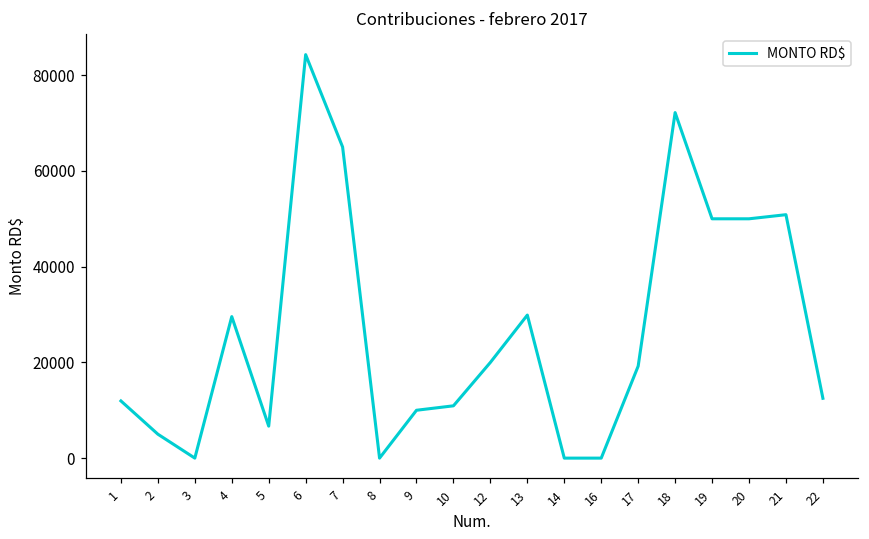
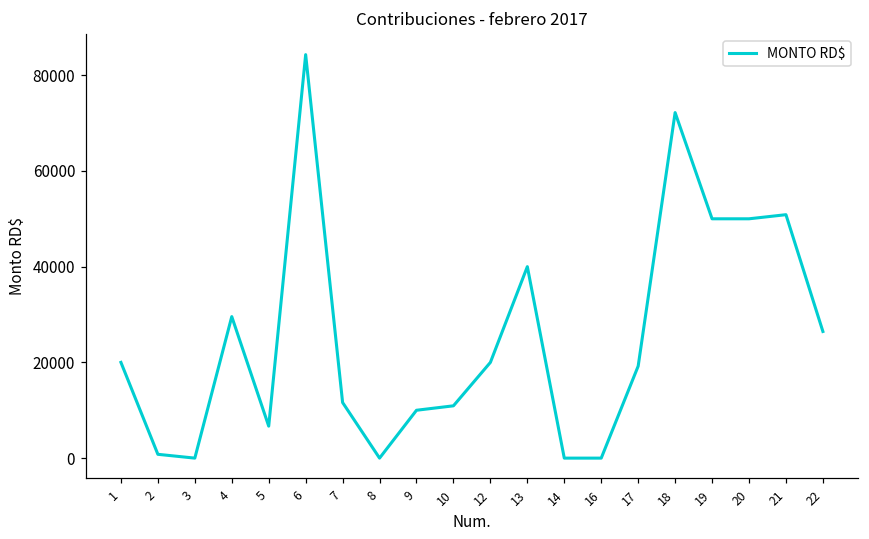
1: 12000 -> 20000
2: 5000 -> 1000
7: 65000 -> 12000
13: 30000 -> 40000
22: 13000 -> 26000
